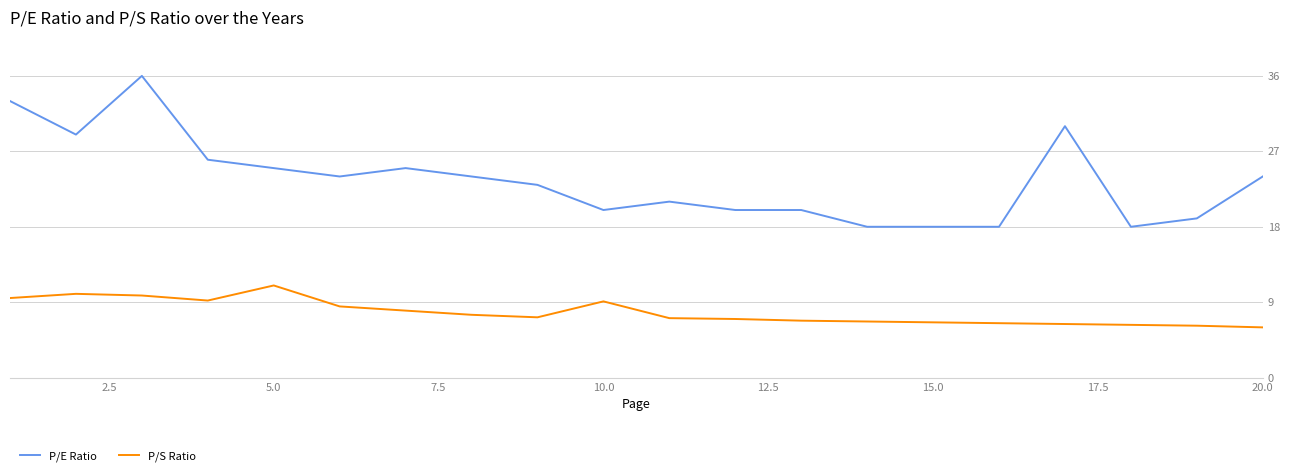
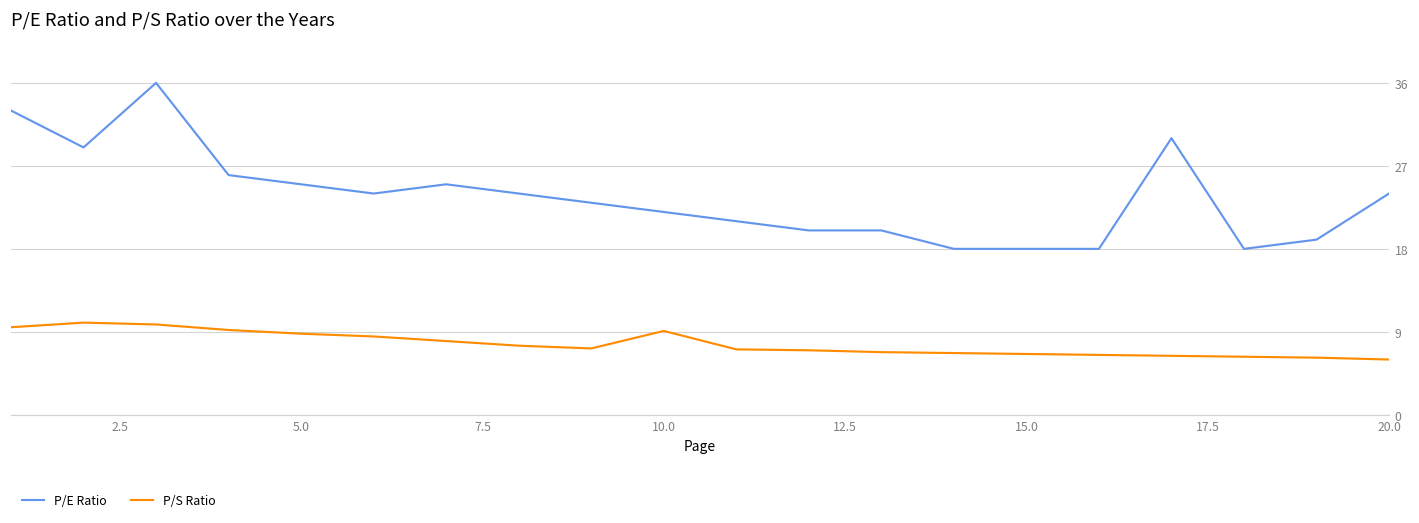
P/S Ratio, 5.0: 11 -> 9
P/E Ratio, 10.0: 20 -> 22
